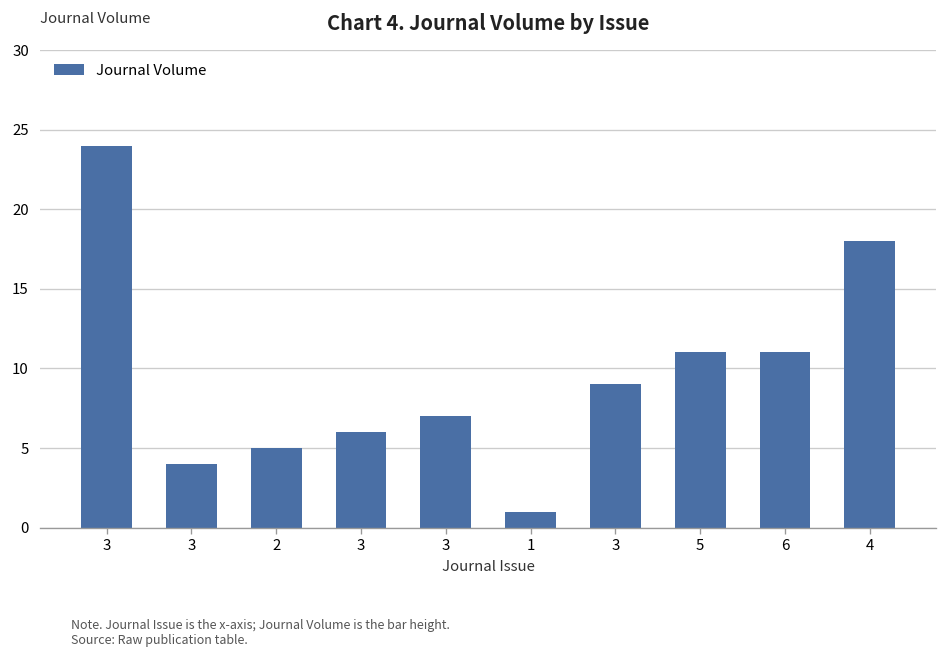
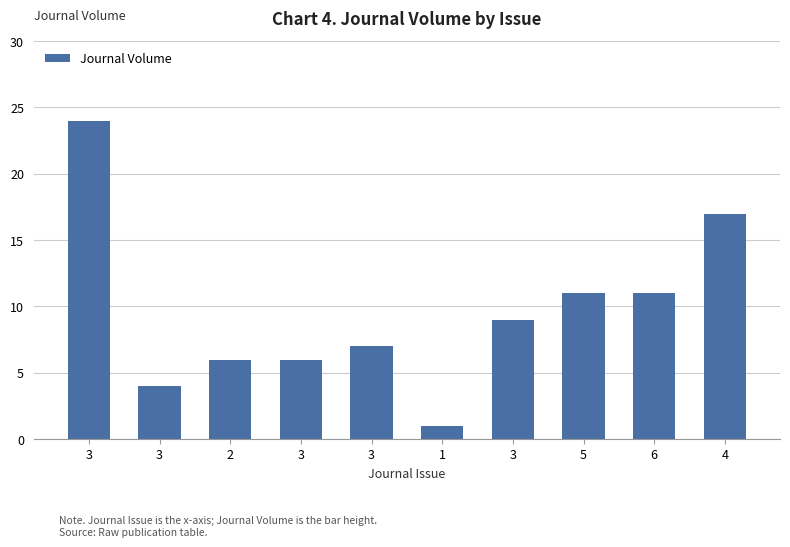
2: 5 -> 6
4: 18 -> 17
